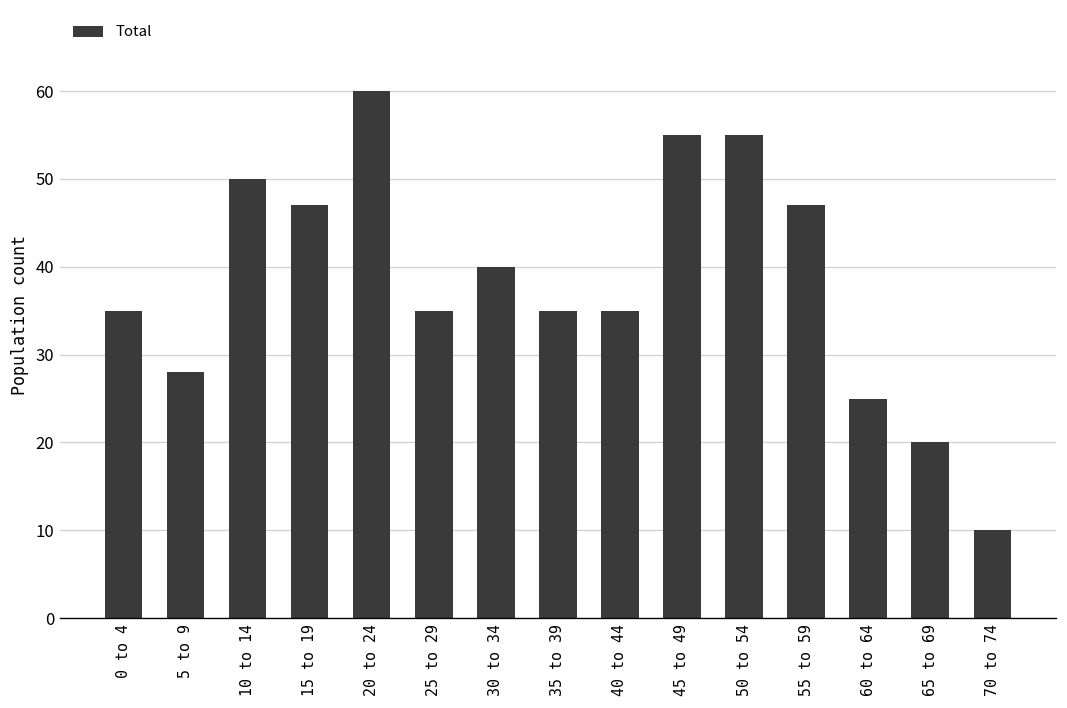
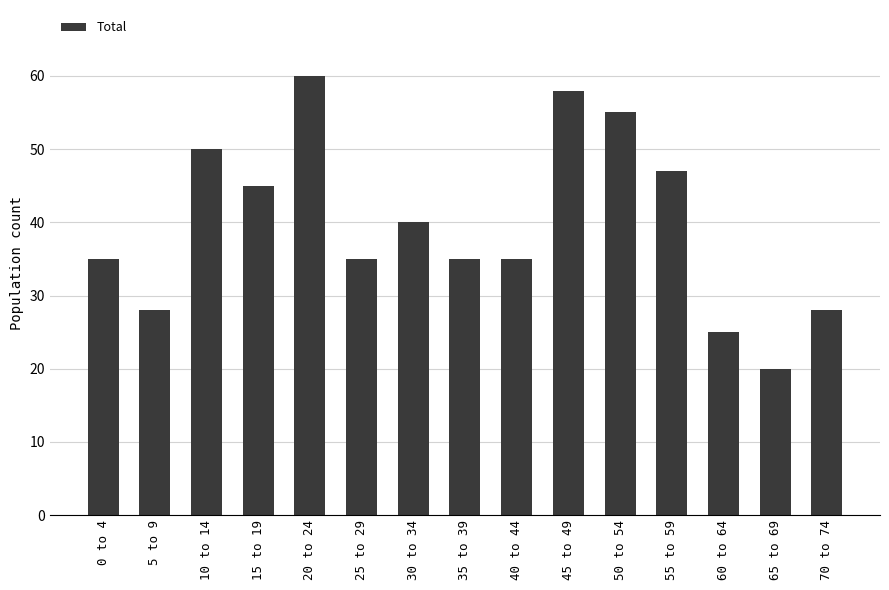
15 to 19: 47 -> 45
45 to 49: 55 -> 58
70 to 74: 10 -> 28
